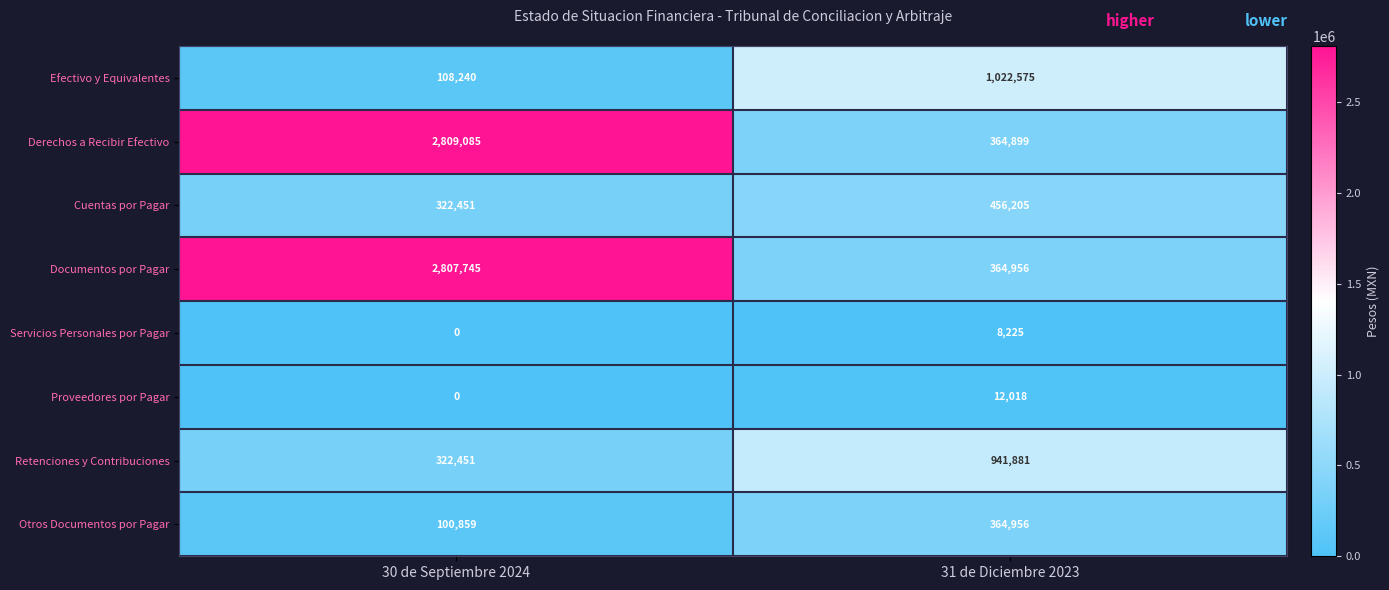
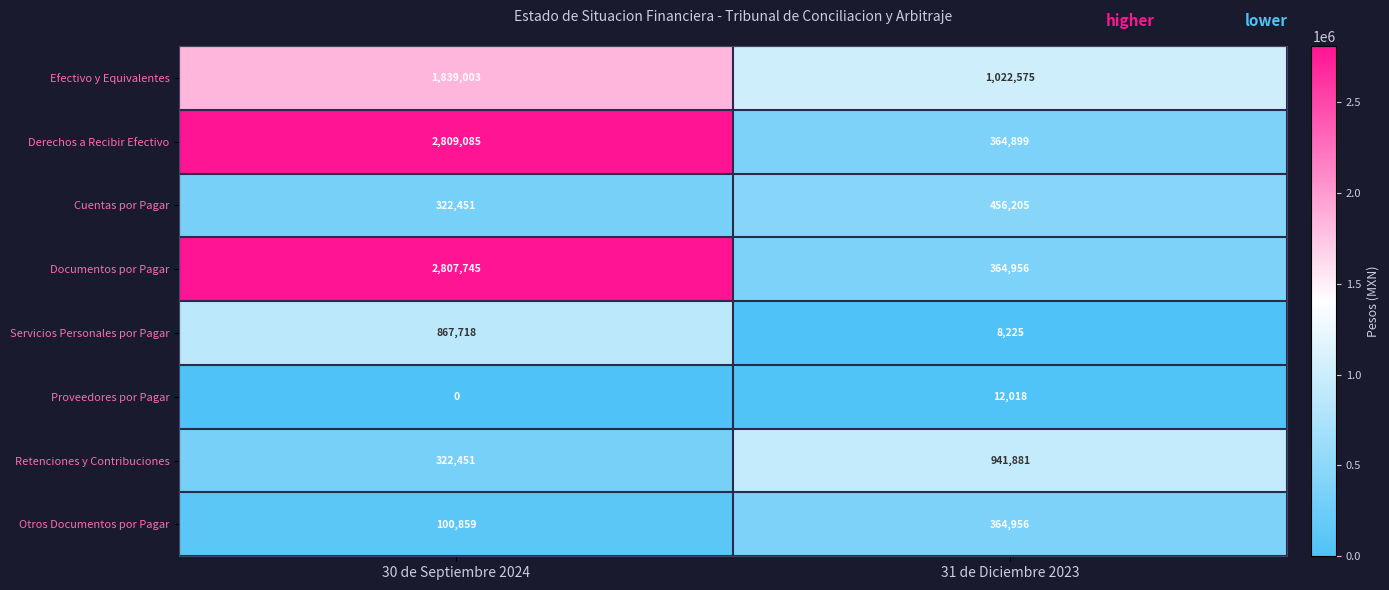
Efectivo y Equivalentes, 30 de Septiembre 2024: 108,240 -> 1,839,003
Servicios Personales por Pagar, 30 de Septiembre 2024: 0 -> 867,718
